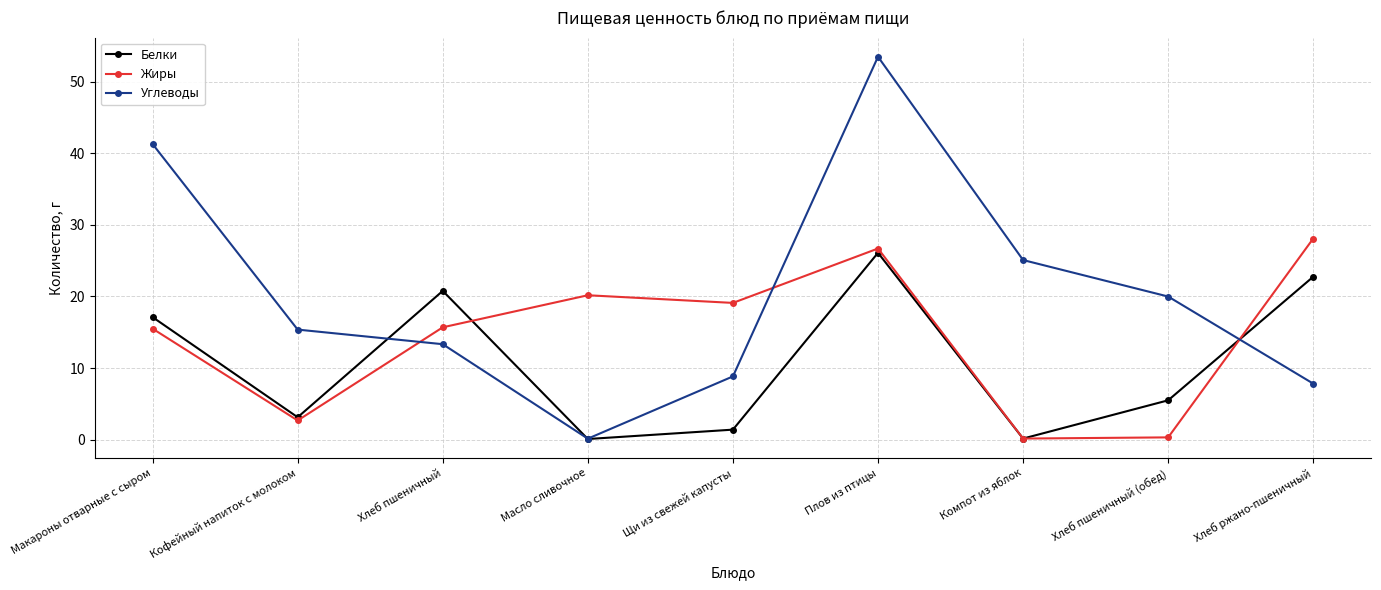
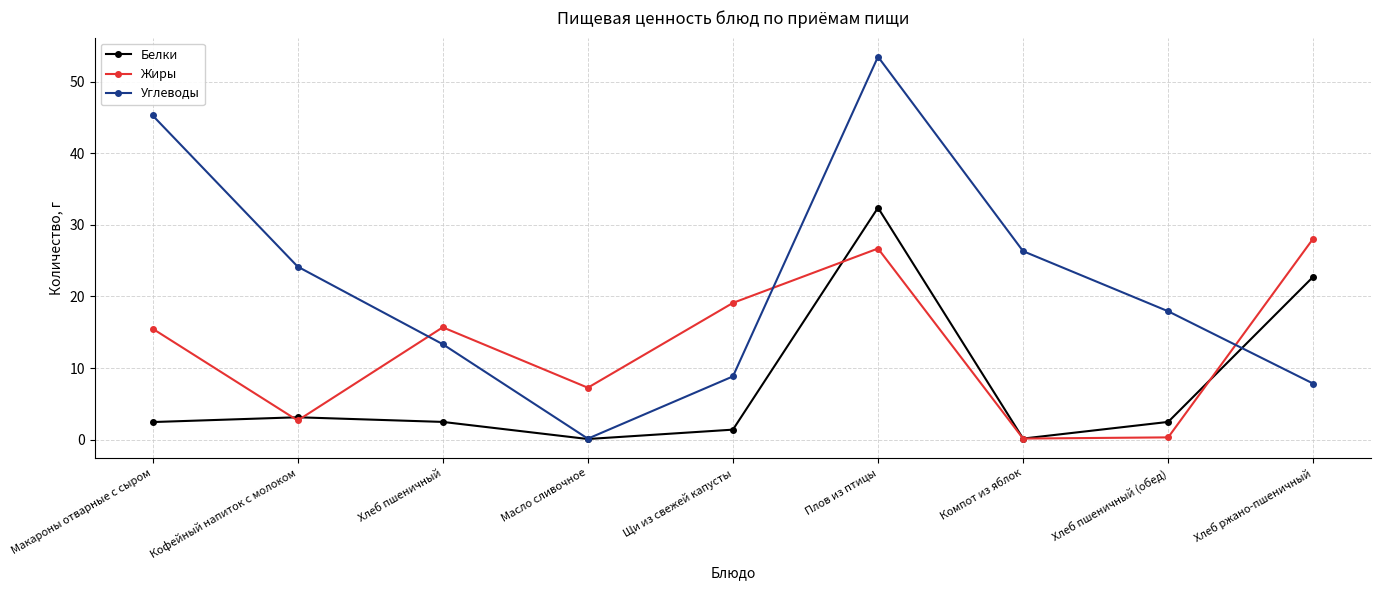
Белки, Макароны отварные с сыром: 17 -> 2
Углеводы, Макароны отварные с сыром: 41 -> 45
Углеводы, Кофейный напиток с молоком: 15 -> 24
Белки, Хлеб пшеничный: 21 -> 2
Жиры, Масло сливочное: 20 -> 7
Белки, Плов из птицы: 26 -> 32
Углеводы, Компот из яблок: 25 -> 26
Белки, Хлеб пшеничный (обед): 5 -> 2
Углеводы, Хлеб пшеничный (обед): 20 -> 18
